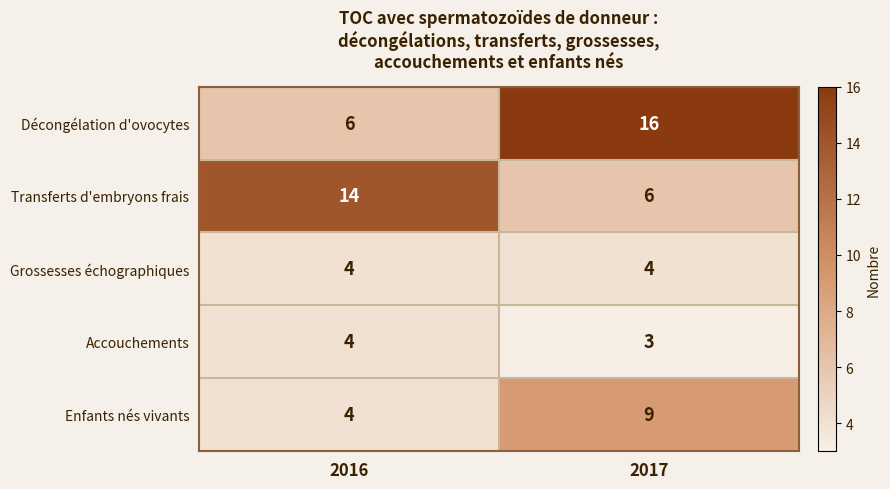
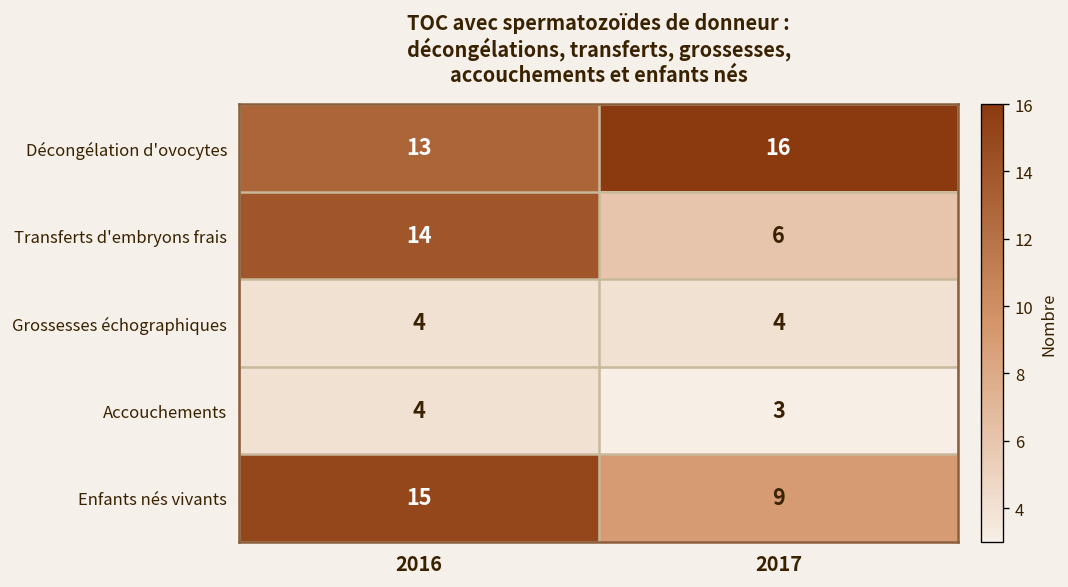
Décongélation d'ovocytes, 2016: 6 -> 13
Enfants nés vivants, 2016: 4 -> 15
